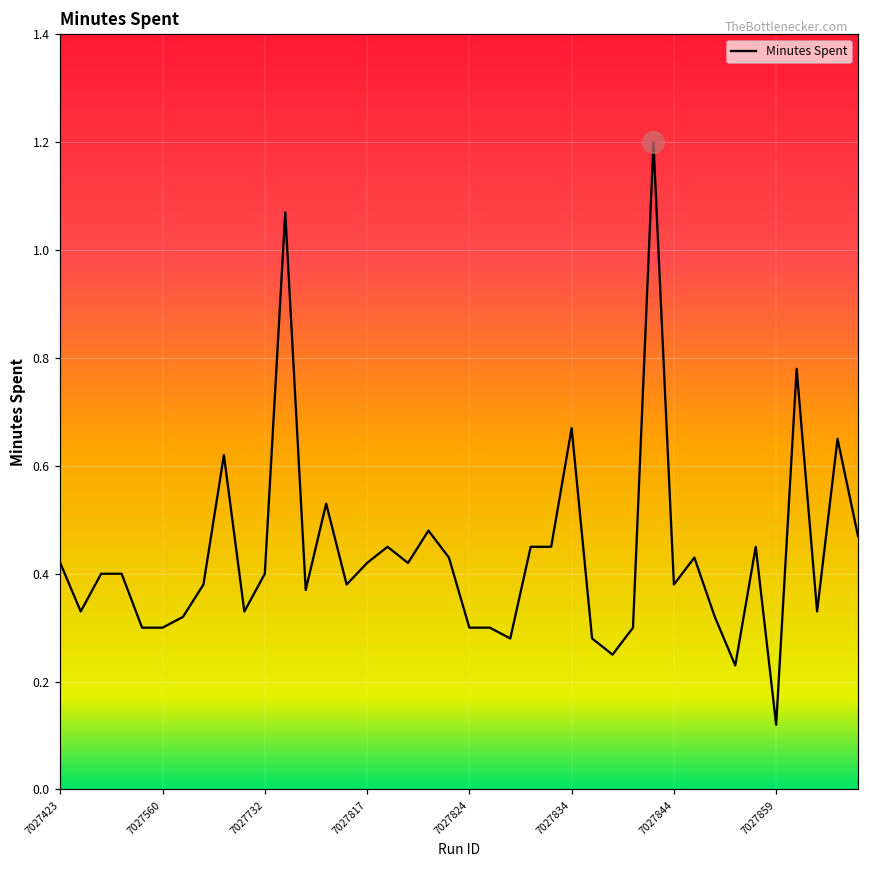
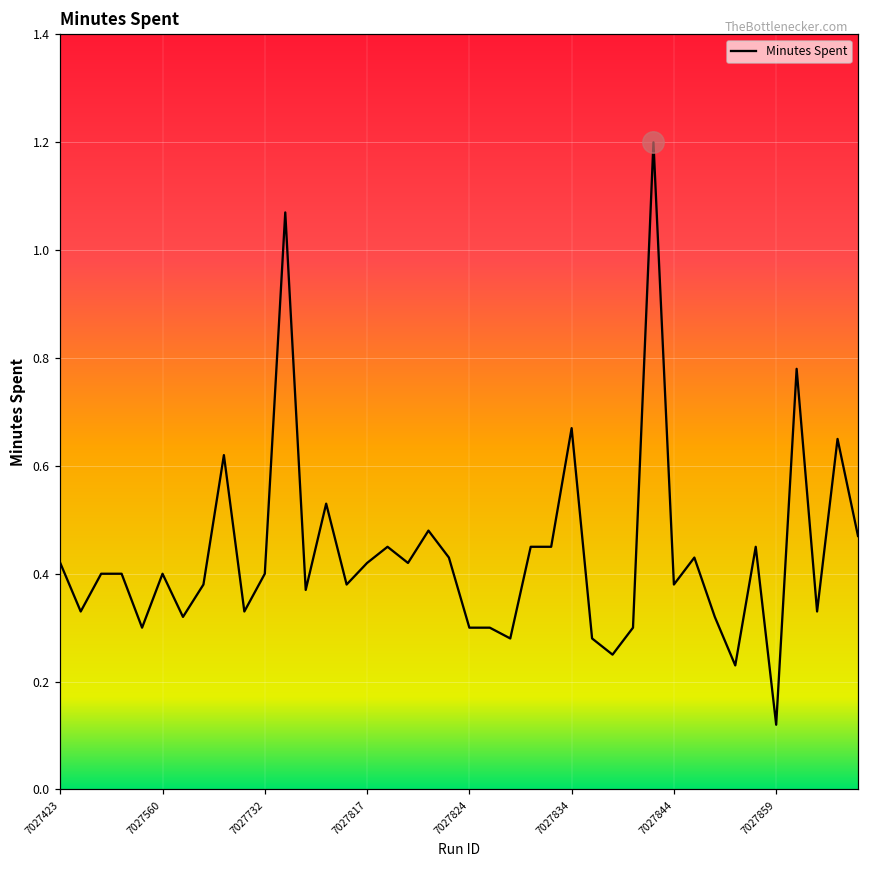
Minutes Spent, 7027560: 0.3 -> 0.4
